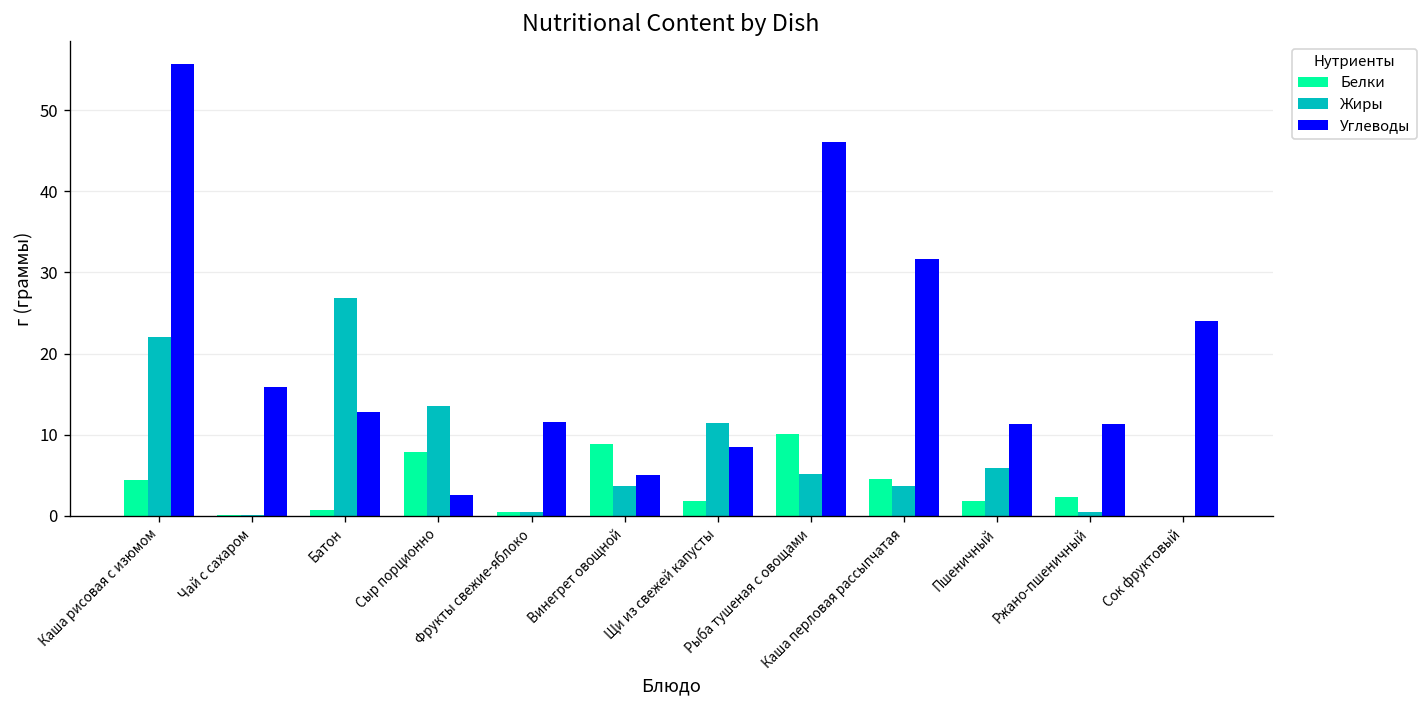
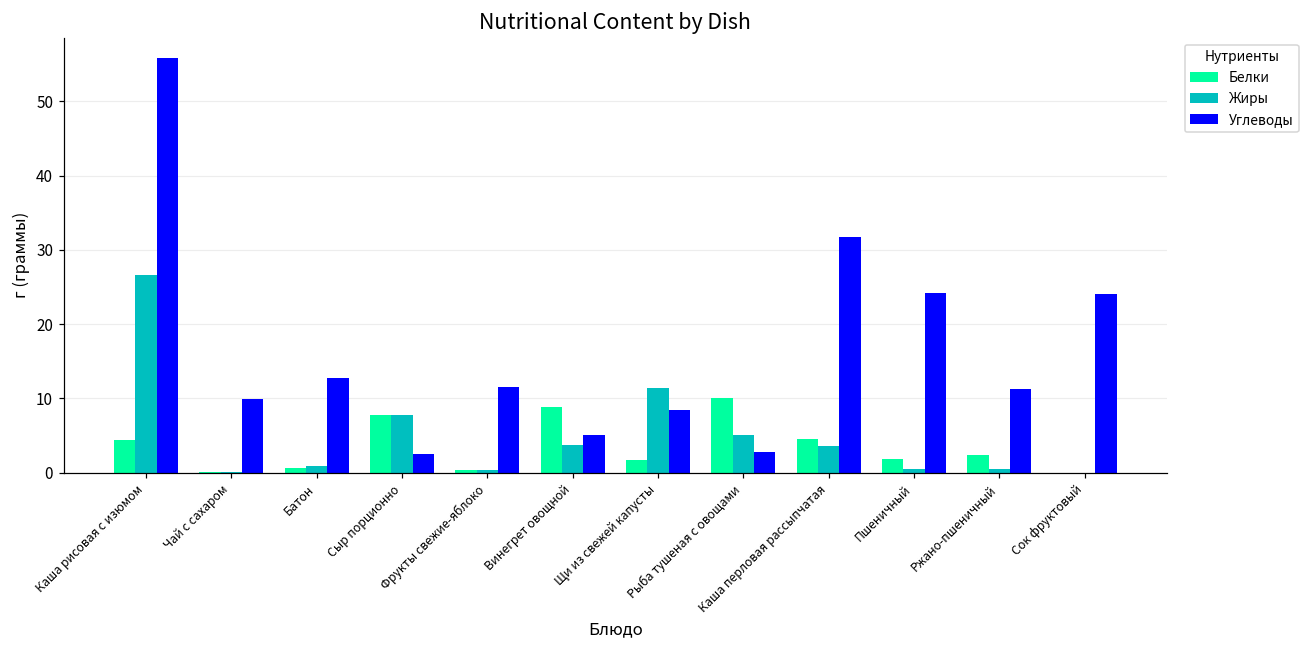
Жиры, Каша рисовая с изюмом: 22 -> 27
Углеводы, Чай с сахаром: 16 -> 10
Жиры, Батон: 27 -> 1
Жиры, Сыр порционно: 14 -> 8
Углеводы, Рыба тушеная с овощами: 46 -> 3
Жиры, Пшеничный: 6 -> 1
Углеводы, Пшеничный: 11 -> 24
